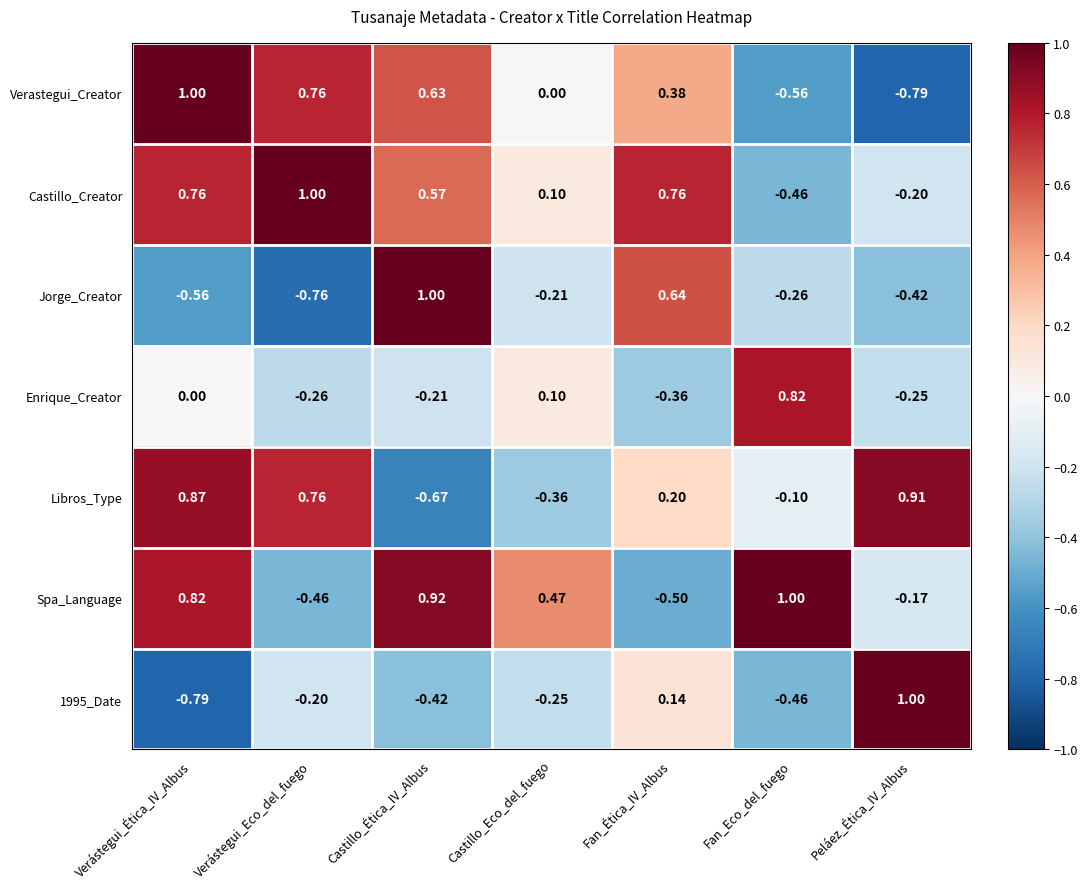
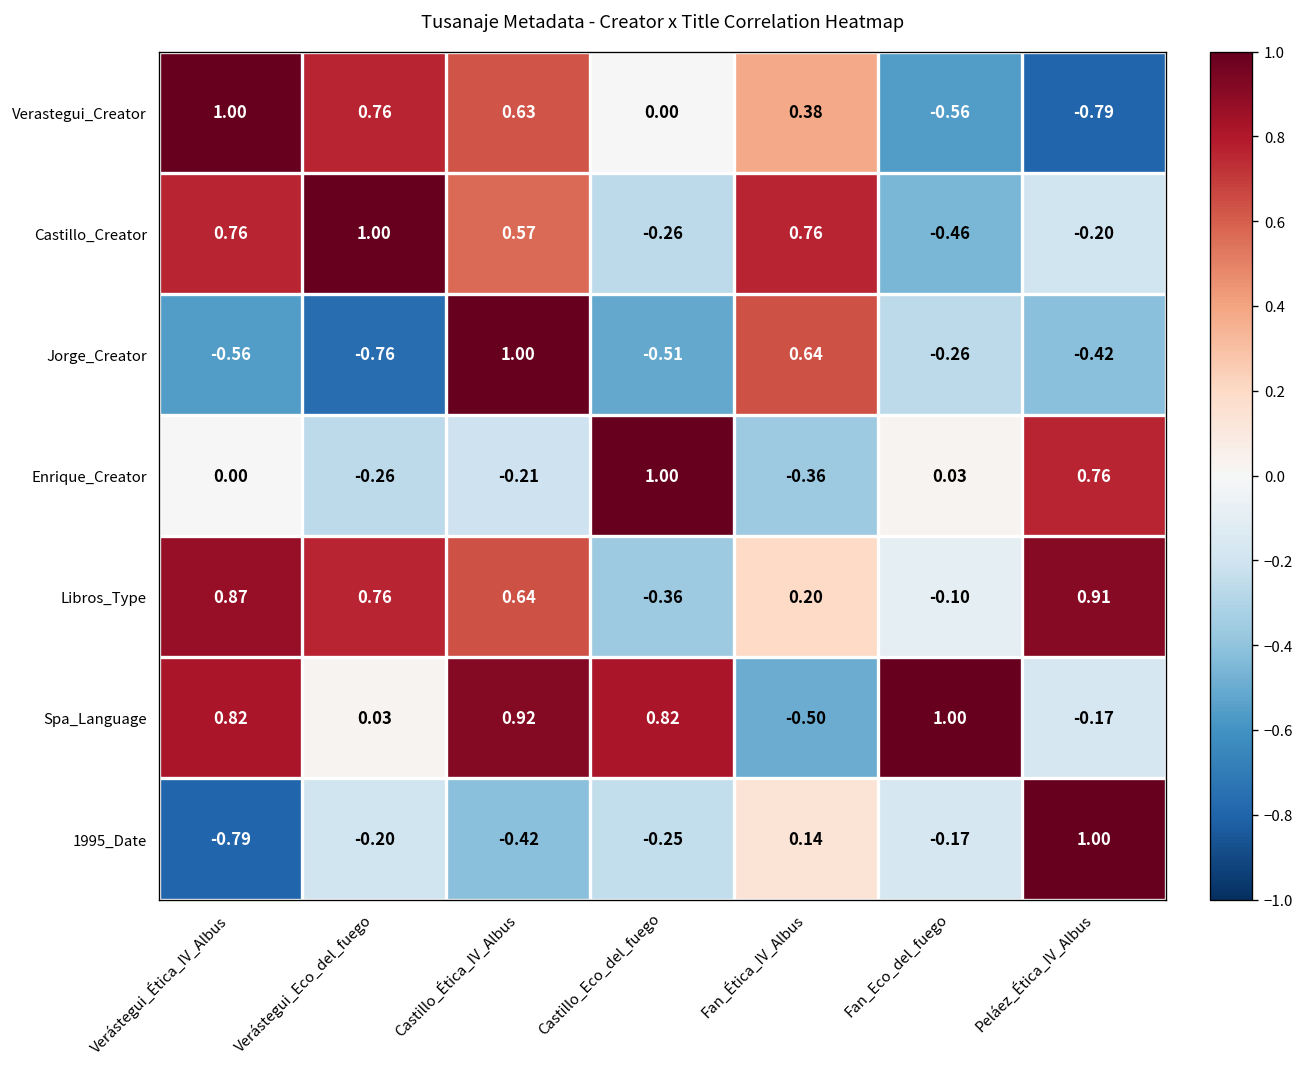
Castillo_Creator, Castillo_Eco_del_fuego: 0.10 -> -0.26
Jorge_Creator, Castillo_Eco_del_fuego: -0.21 -> -0.51
Enrique_Creator, Castillo_Eco_del_fuego: 0.10 -> 1.00
Enrique_Creator, Fan_Eco_del_fuego: 0.82 -> 0.03
Enrique_Creator, Peláez_Ética_IV_Albus: -0.25 -> 0.76
Libros_Type, Castillo_Ética_IV_Albus: -0.67 -> 0.64
Spa_Language, Verástegui_Eco_del_fuego: -0.46 -> 0.03
Spa_Language, Castillo_Eco_del_fuego: 0.47 -> 0.82
1995_Date, Fan_Eco_del_fuego: -0.46 -> -0.17
